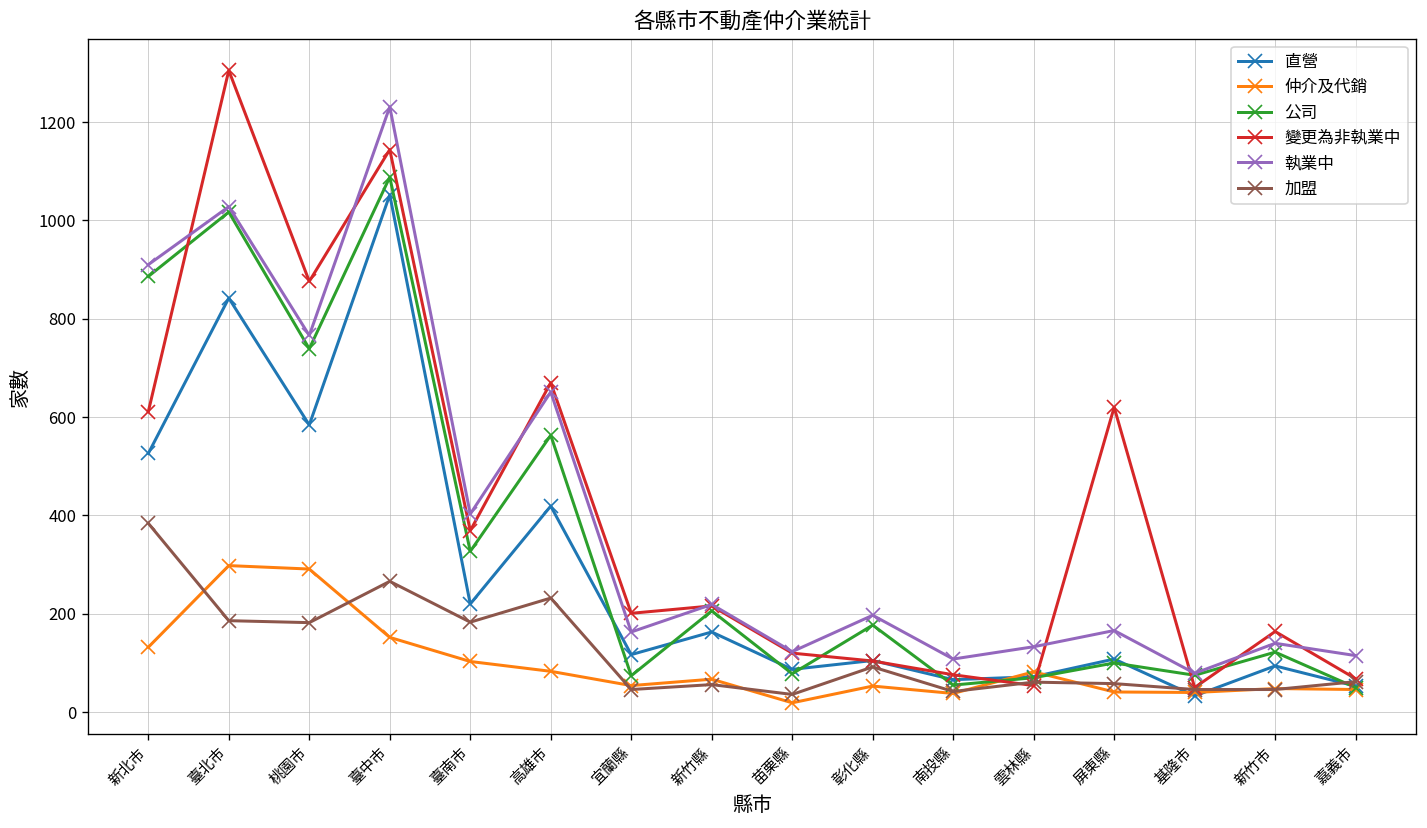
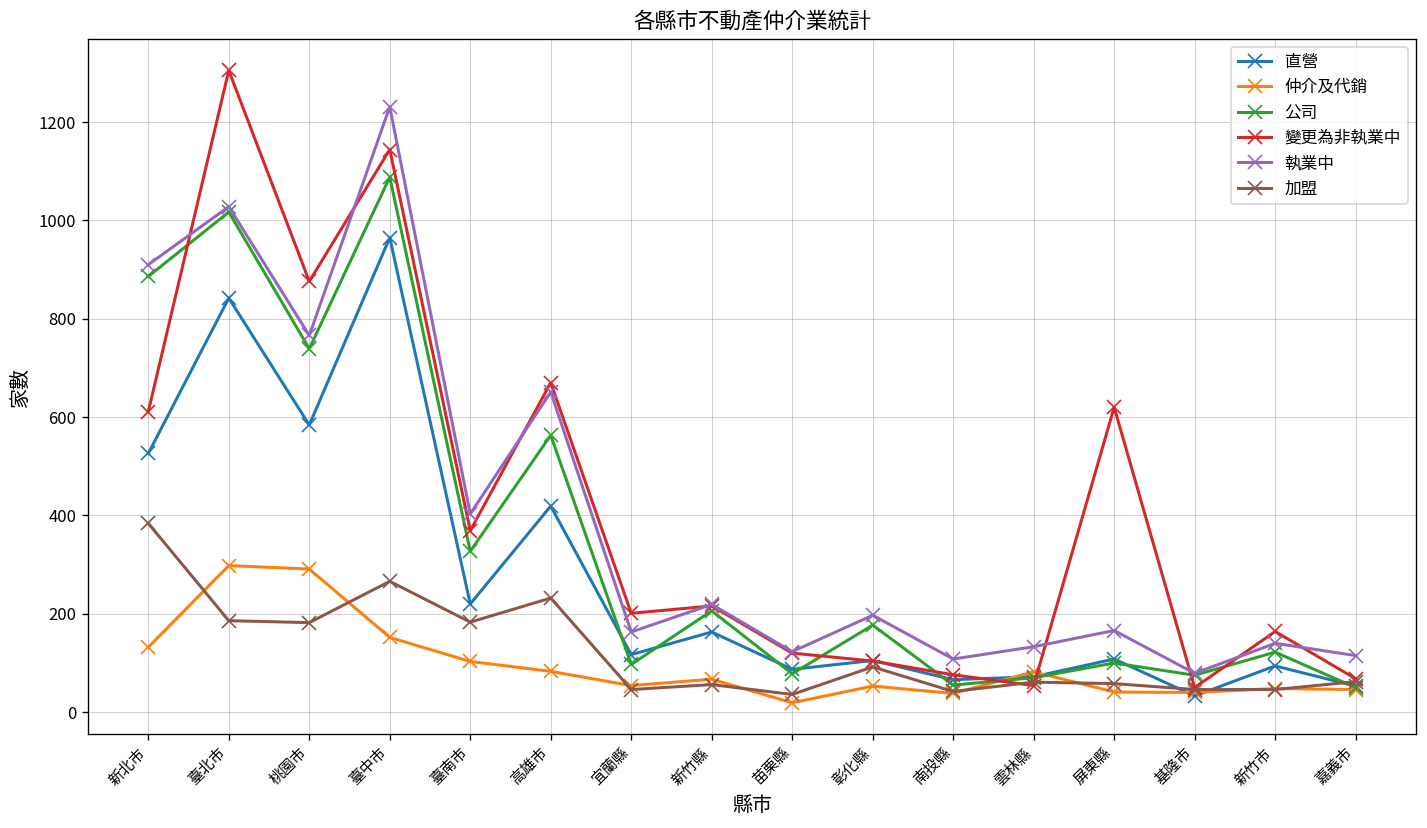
直營, 臺中市: 1050 -> 970
公司, 宜蘭縣: 70 -> 100
